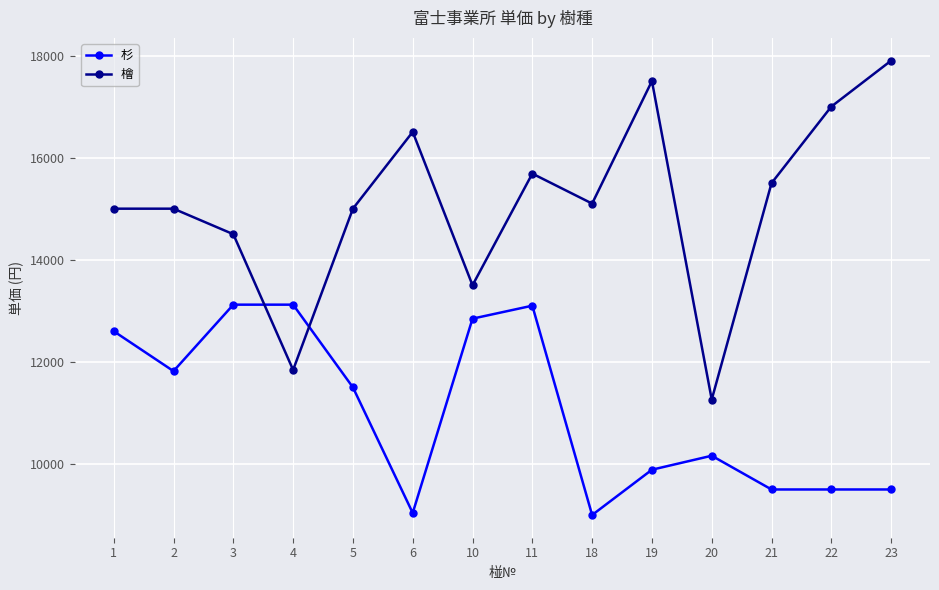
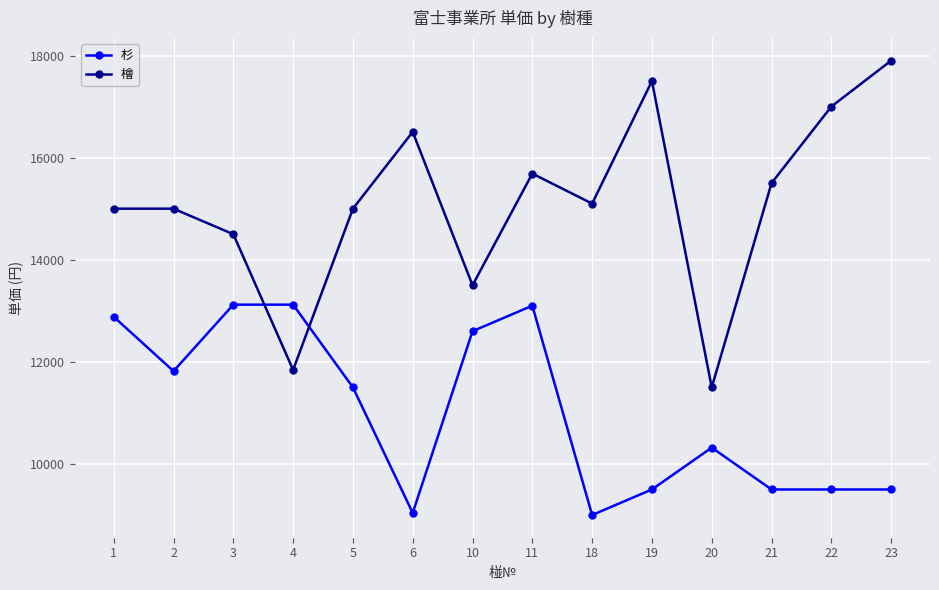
杉, 1: 12600 -> 12900
杉, 10: 12800 -> 12600
杉, 19: 9900 -> 9500
杉, 20: 10200 -> 10300
檜, 20: 11300 -> 11500
